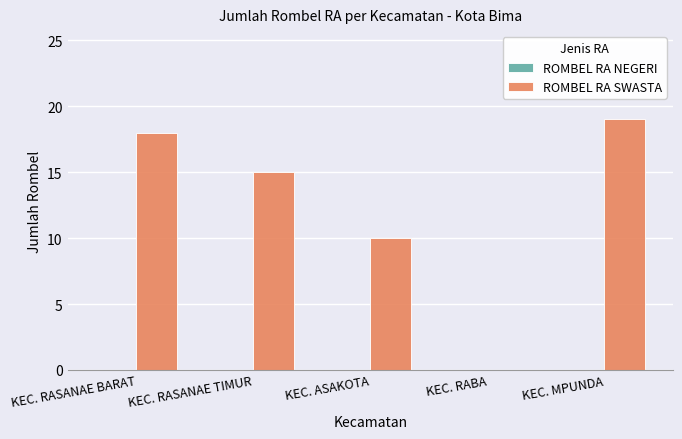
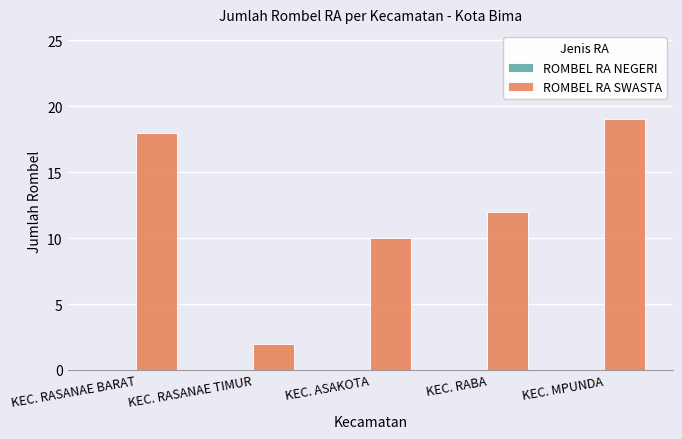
ROMBEL RA SWASTA, KEC. RASANAE TIMUR: 15 -> 2
ROMBEL RA SWASTA, KEC. RABA: 0 -> 12
